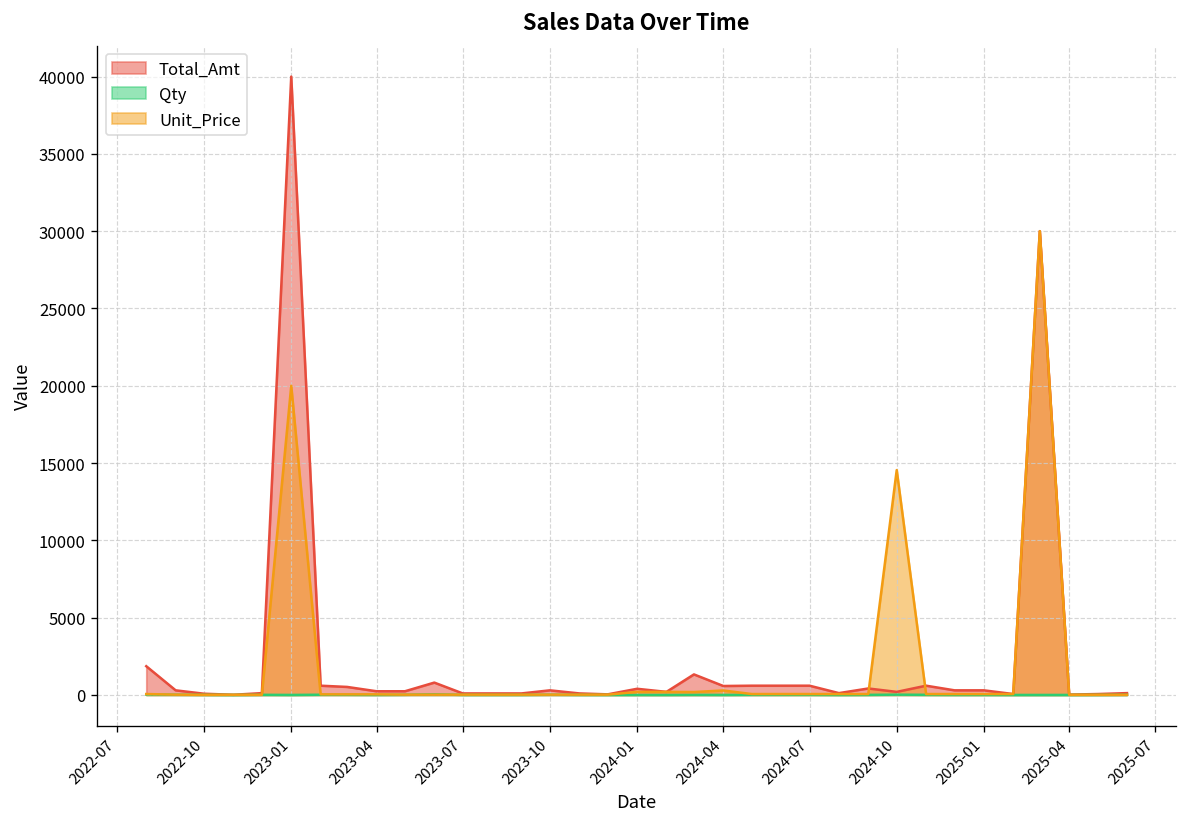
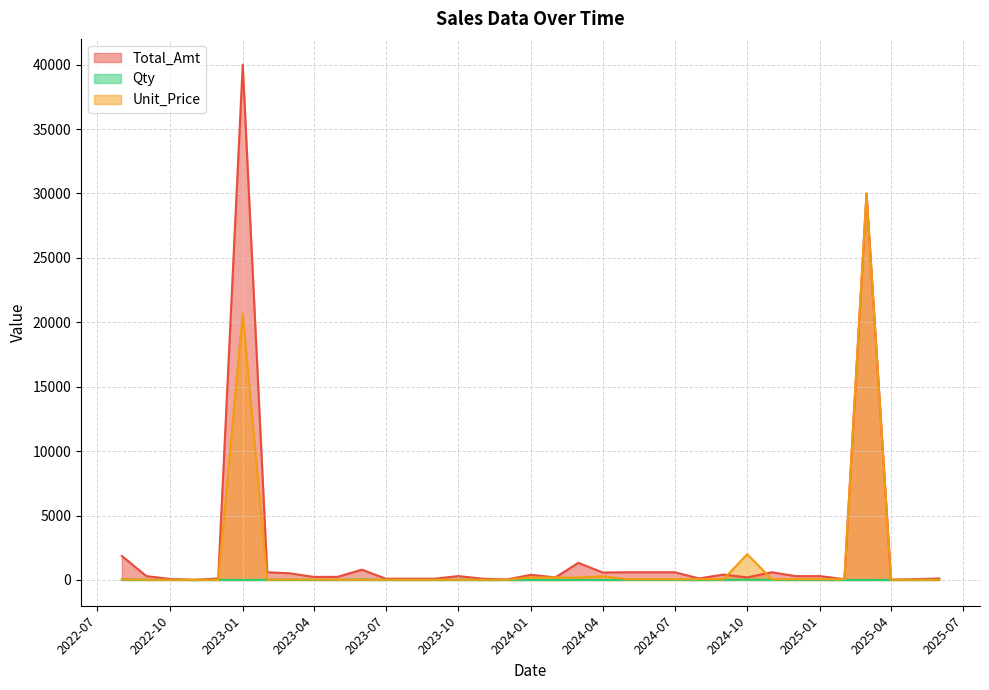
Unit_Price, 2023-01: 20000 -> 20700
Unit_Price, 2024-10: 14500 -> 2000
